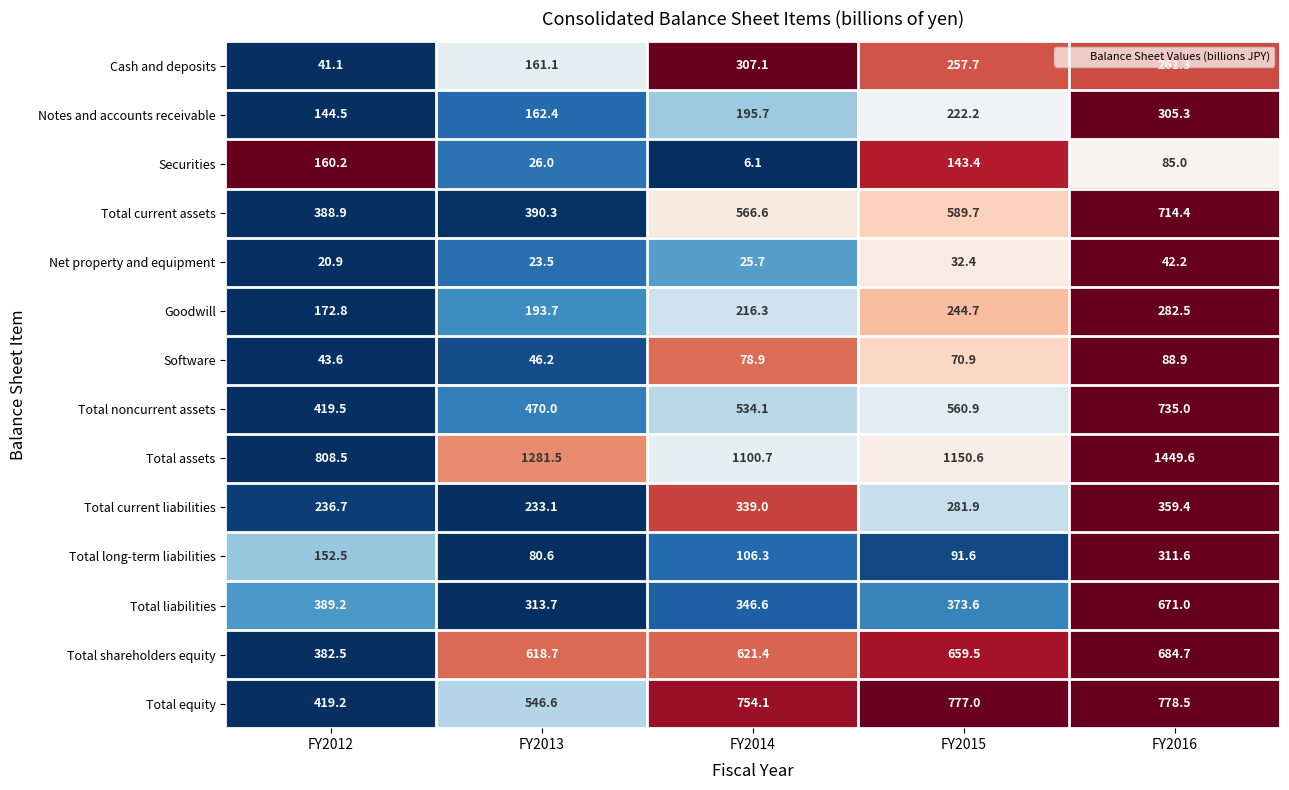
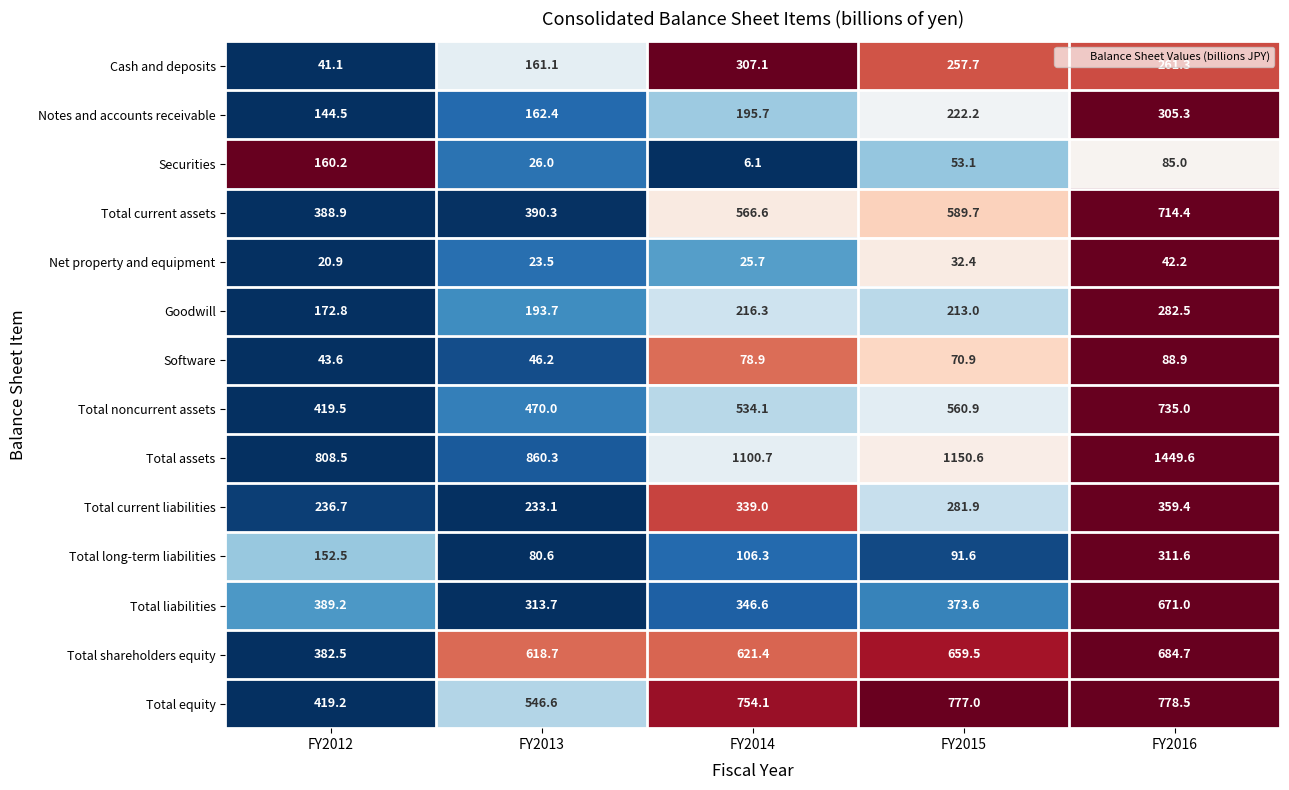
Securities, FY2015: 143.4 -> 53.1
Goodwill, FY2015: 244.7 -> 213.0
Total assets, FY2013: 1281.5 -> 860.3
